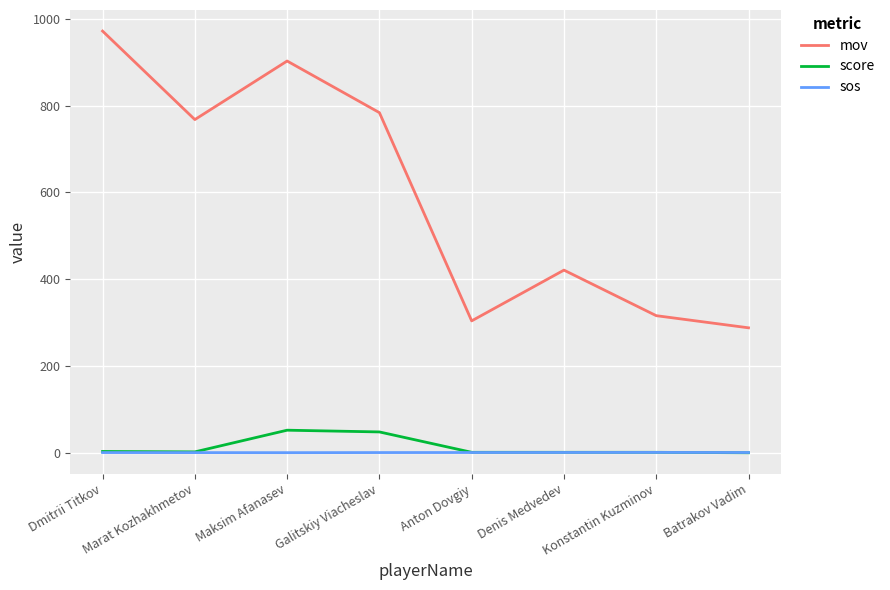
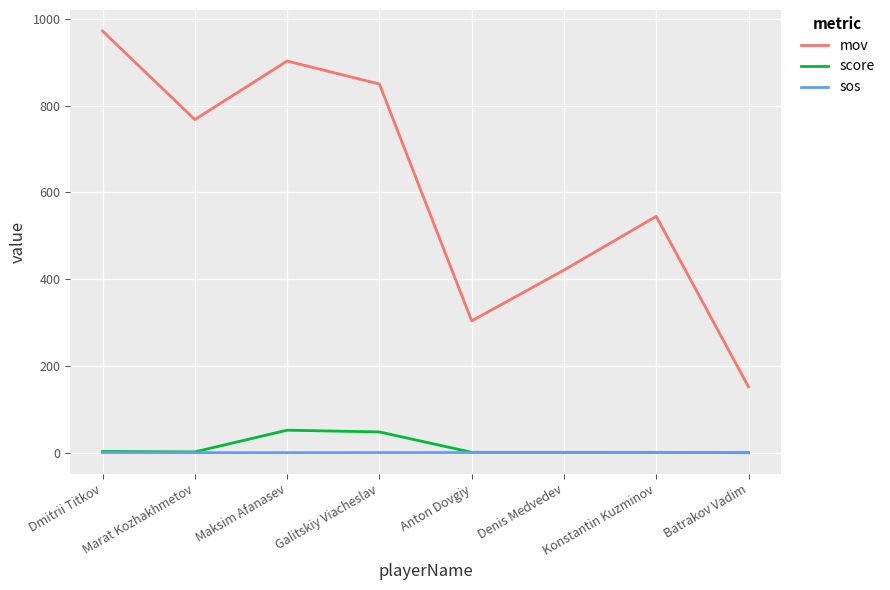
mov, Galitskiy Viacheslav: 780 -> 850
mov, Konstantin Kuzminov: 320 -> 550
mov, Batrakov Vadim: 290 -> 150
